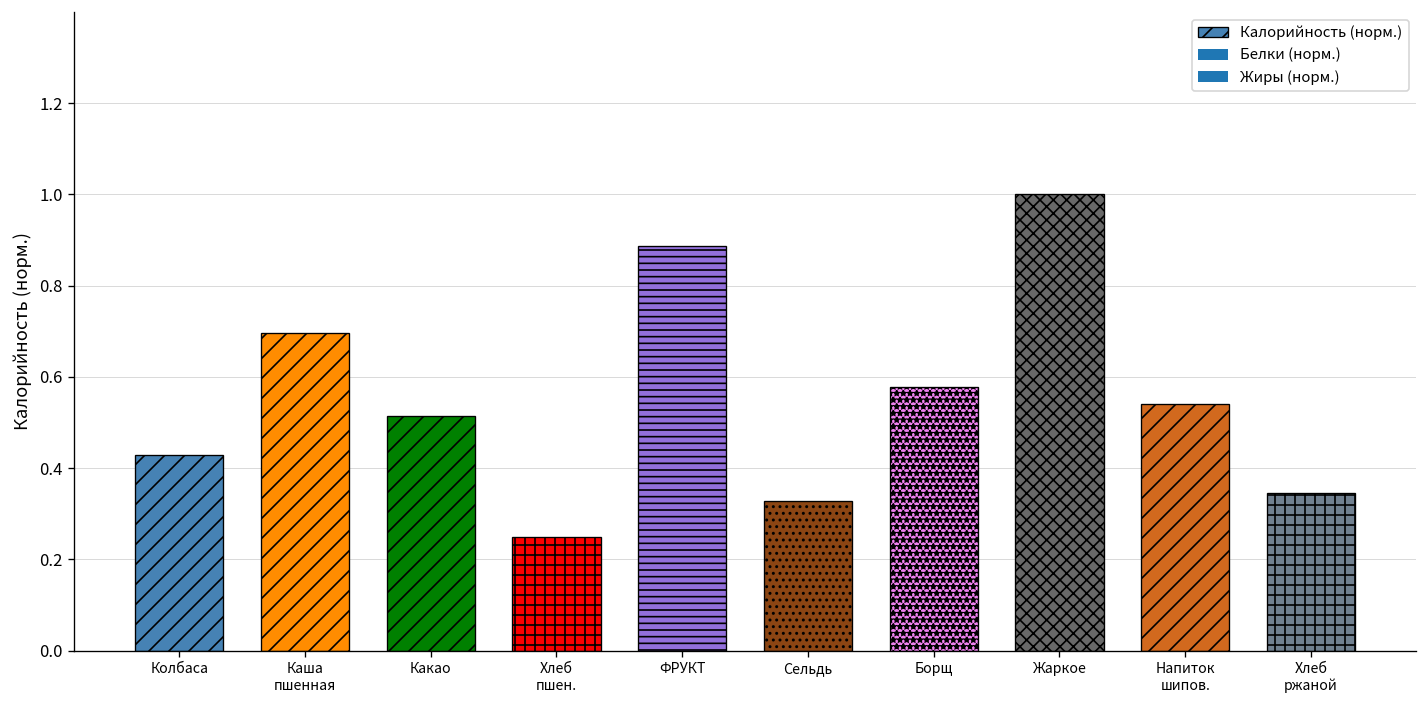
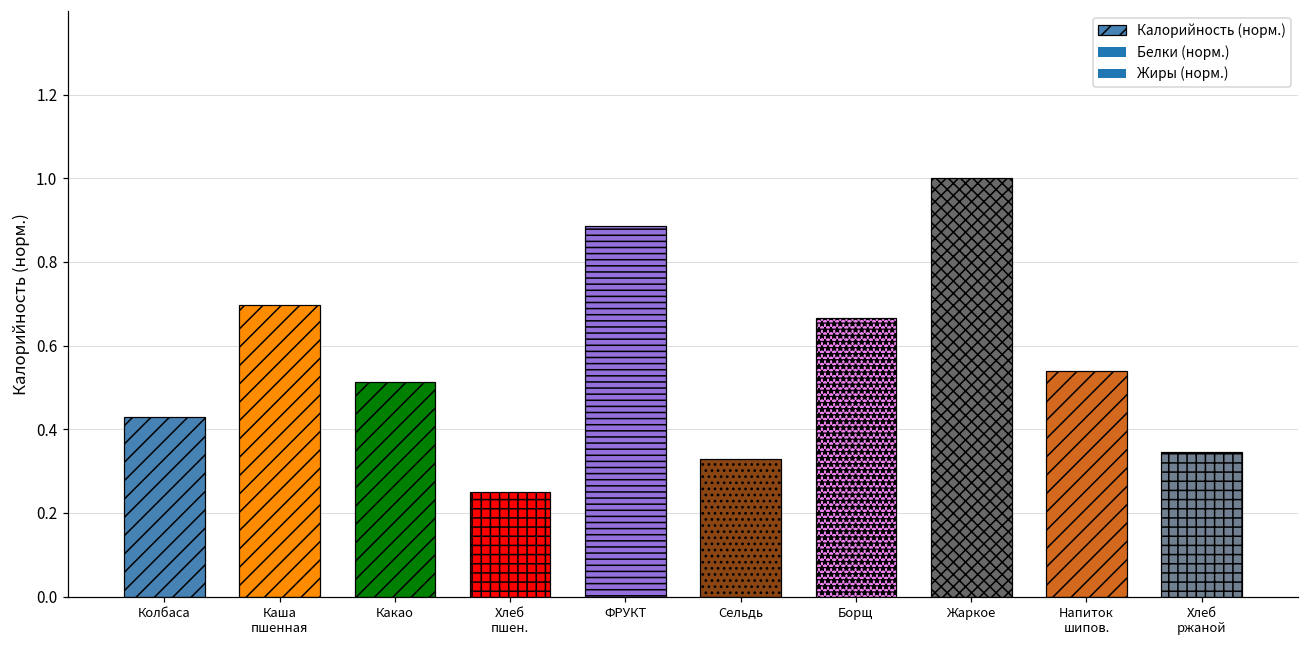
Борщ: 0.58 -> 0.67
